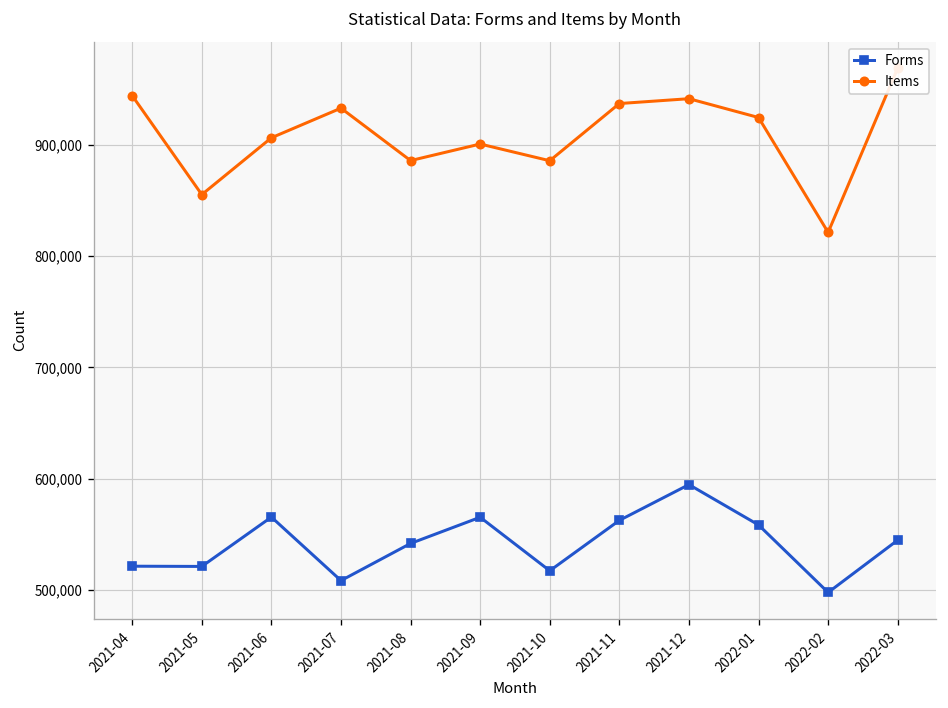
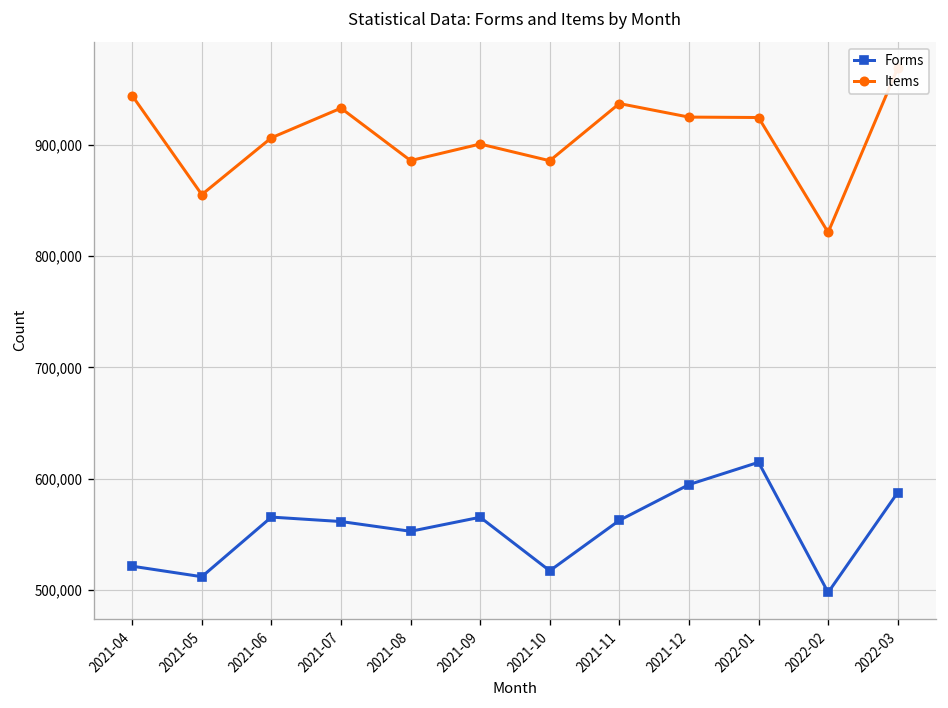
Forms, 2021-05: 520,000 -> 510,000
Forms, 2021-07: 510,000 -> 560,000
Forms, 2021-08: 540,000 -> 550,000
Items, 2021-12: 940,000 -> 920,000
Forms, 2022-01: 560,000 -> 610,000
Forms, 2022-03: 540,000 -> 590,000
